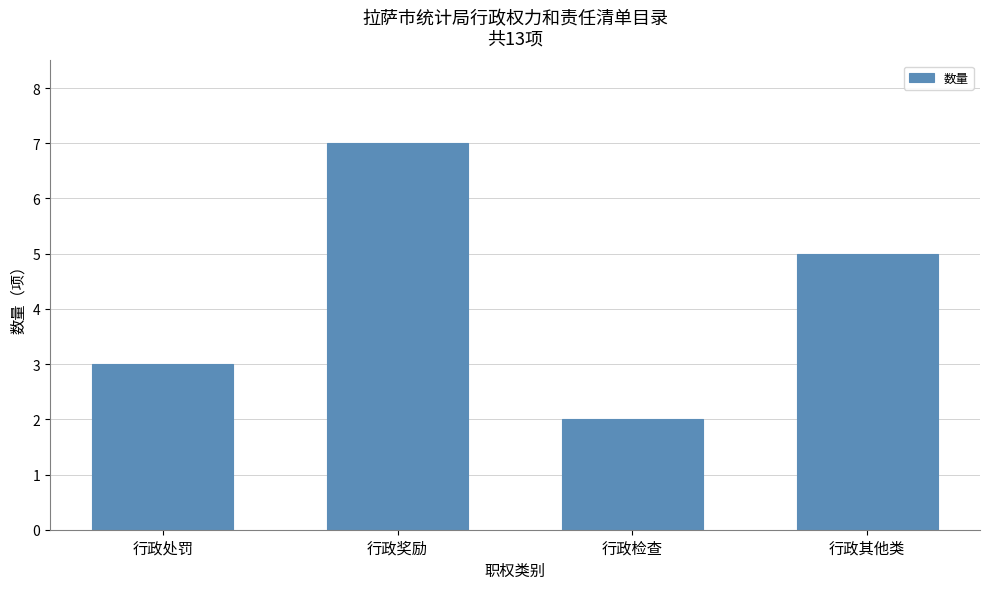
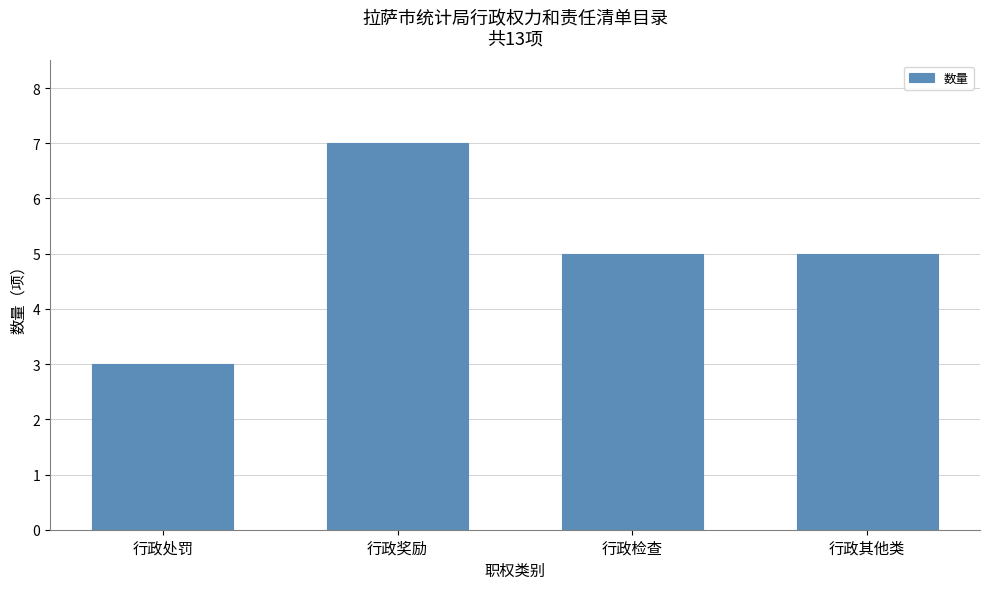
行政检查: 2 -> 5
